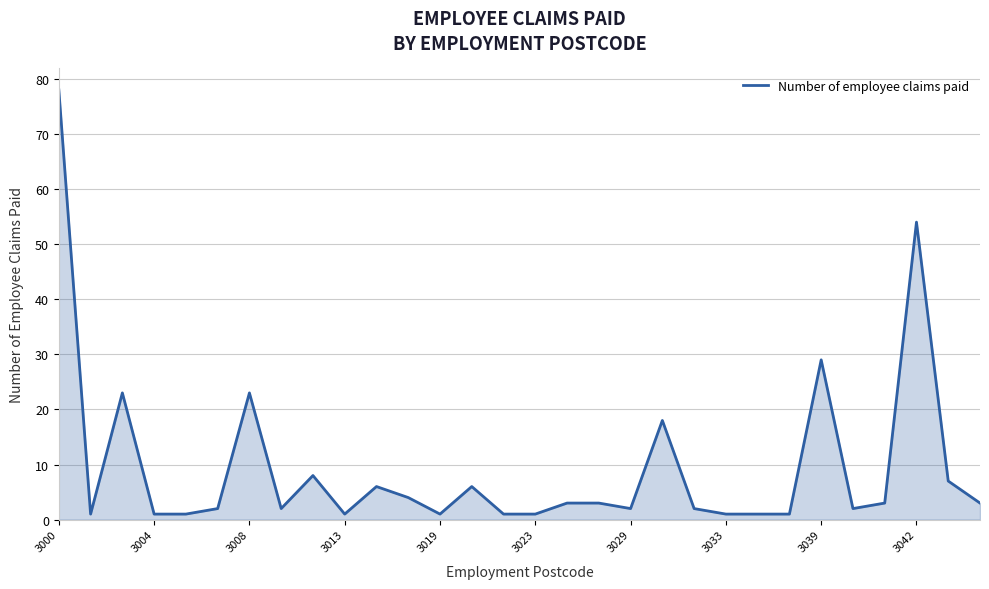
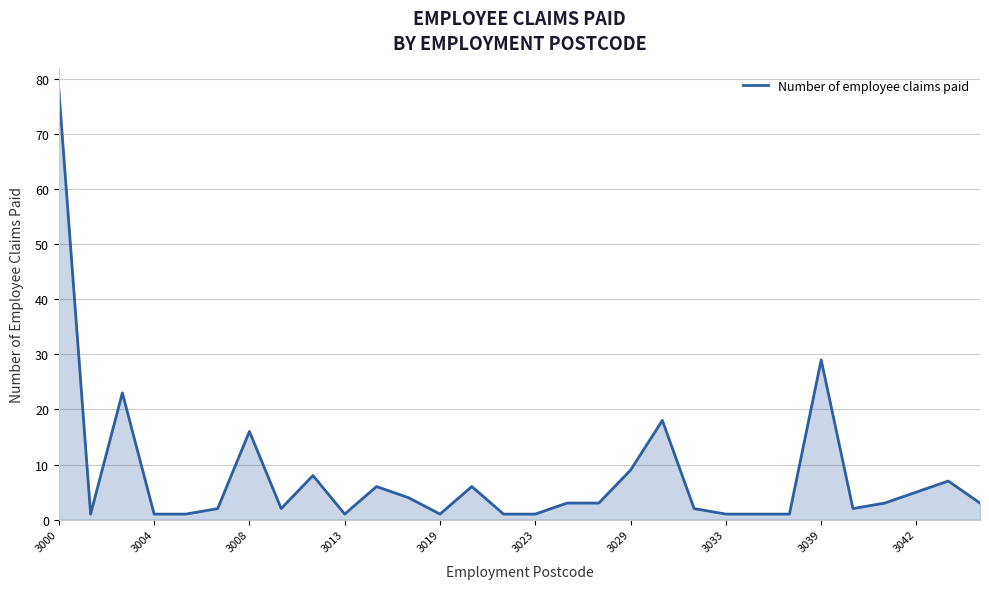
3008: 23 -> 16
3029: 2 -> 9
3042: 54 -> 5
